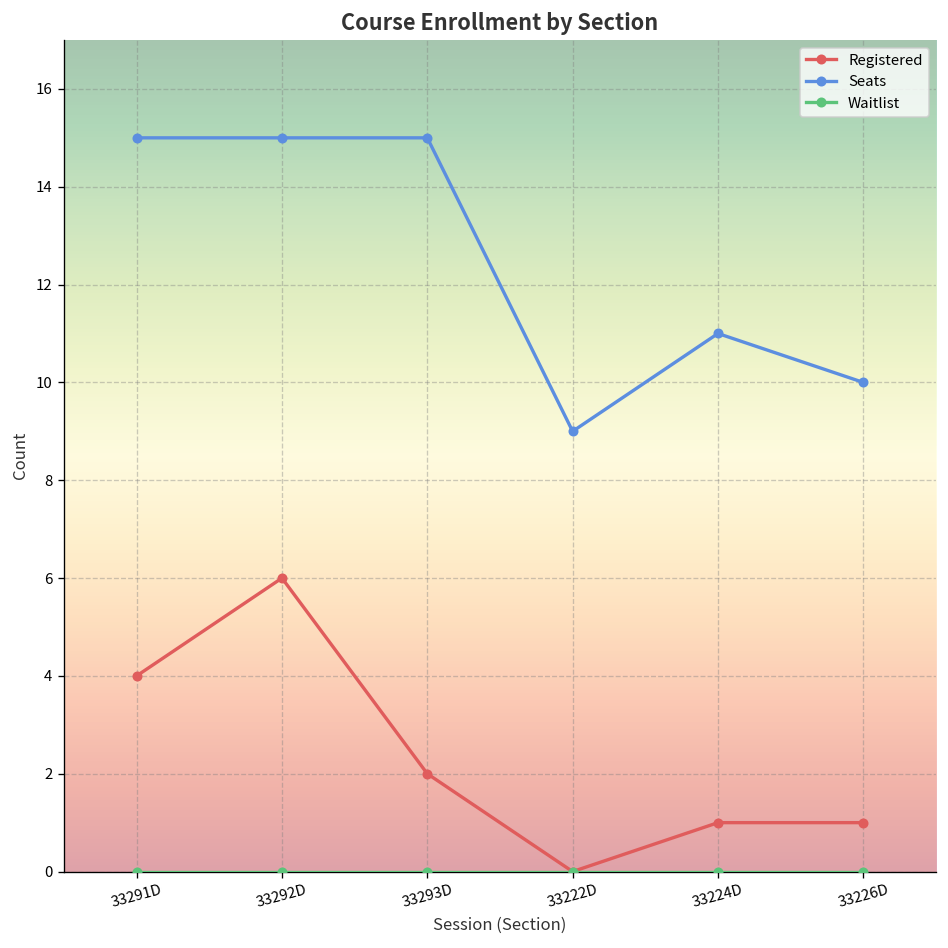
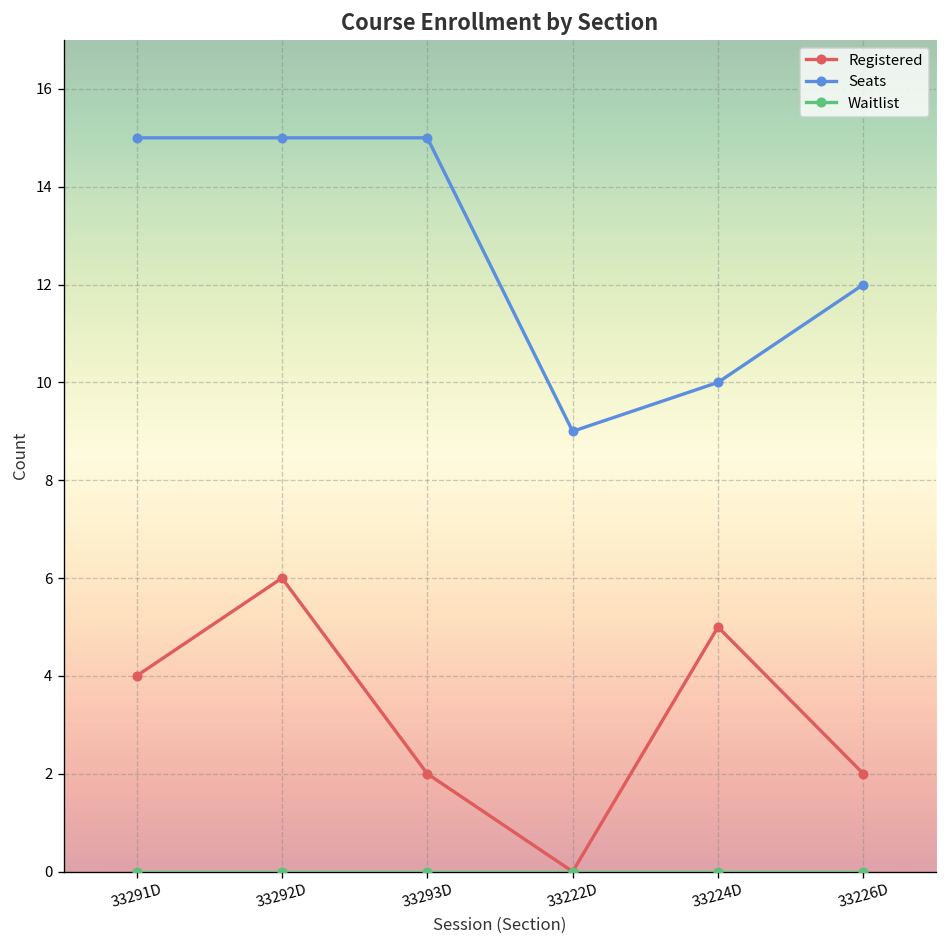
Registered, 33224D: 1 -> 5
Seats, 33224D: 11 -> 10
Registered, 33226D: 1 -> 2
Seats, 33226D: 10 -> 12
